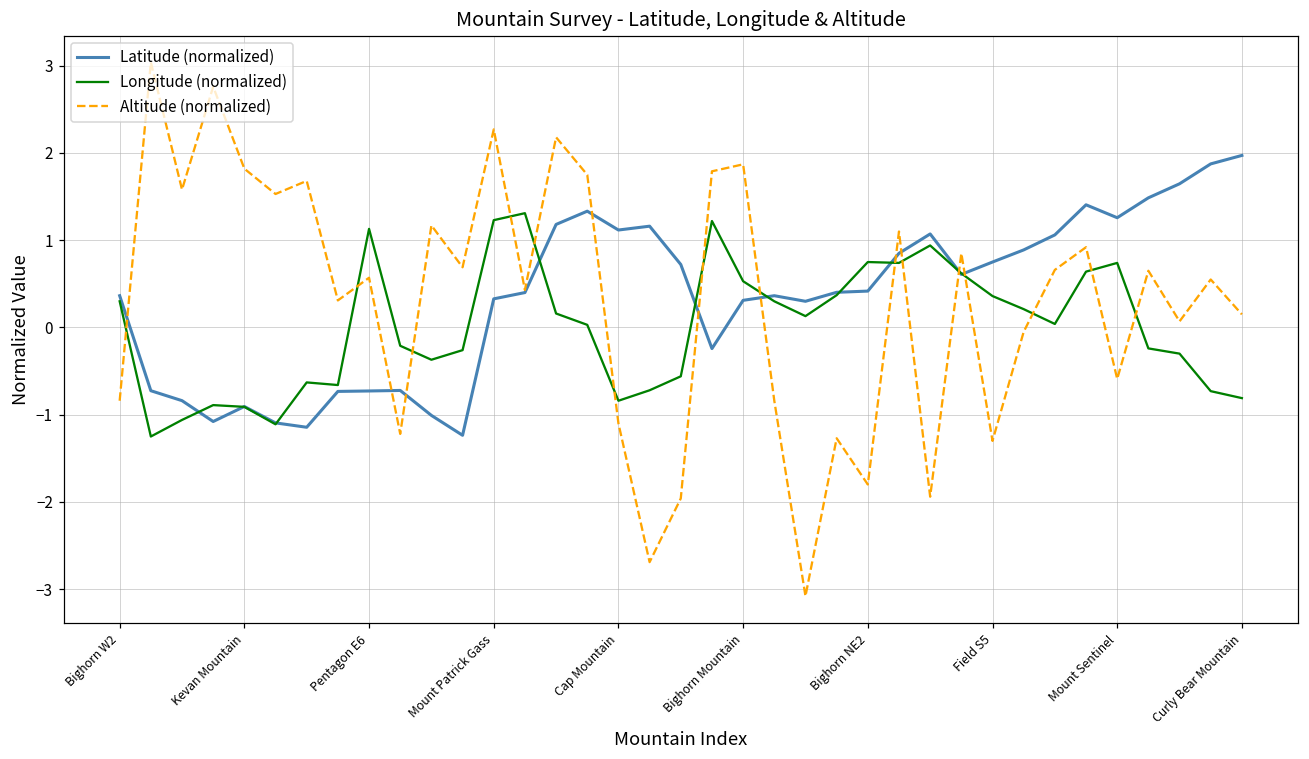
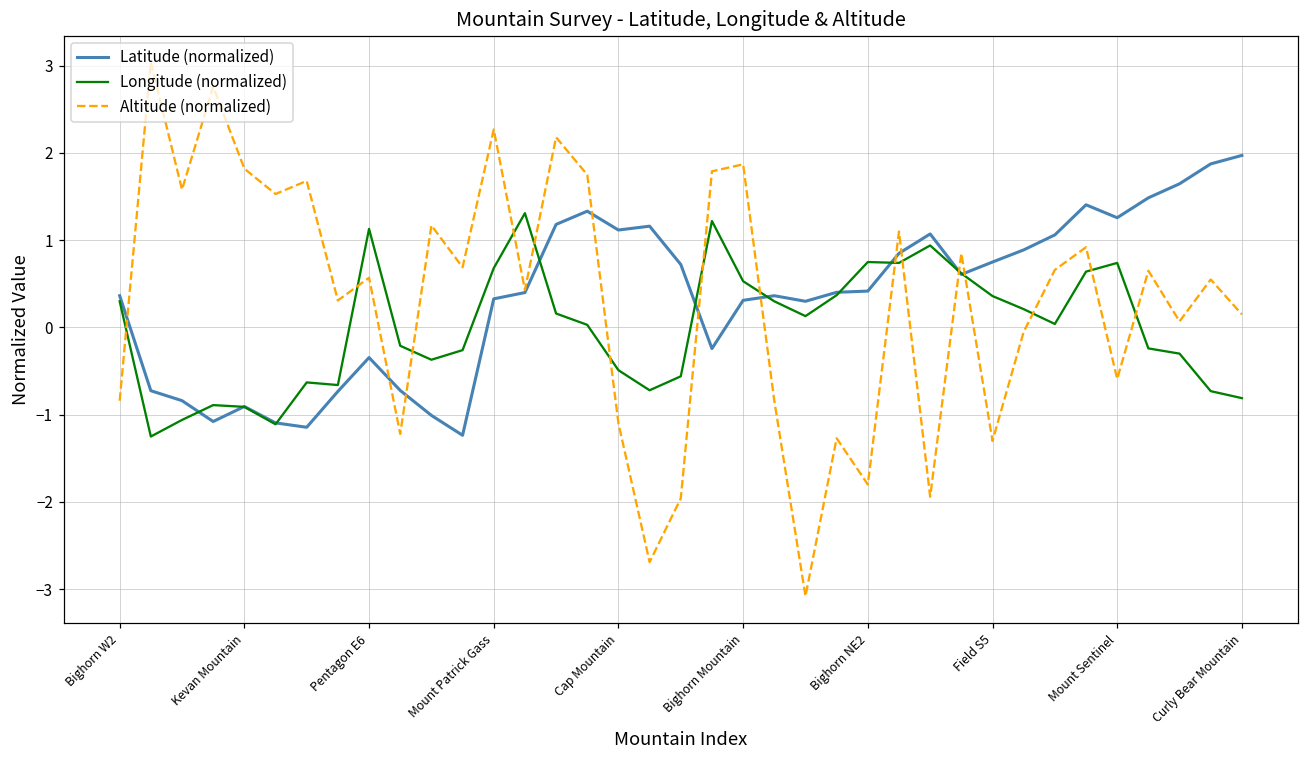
Latitude (normalized), Pentagon E6: -0.7 -> -0.3
Longitude (normalized), Mount Patrick Gass: 1.2 -> 0.7
Longitude (normalized), Cap Mountain: -0.8 -> -0.5
